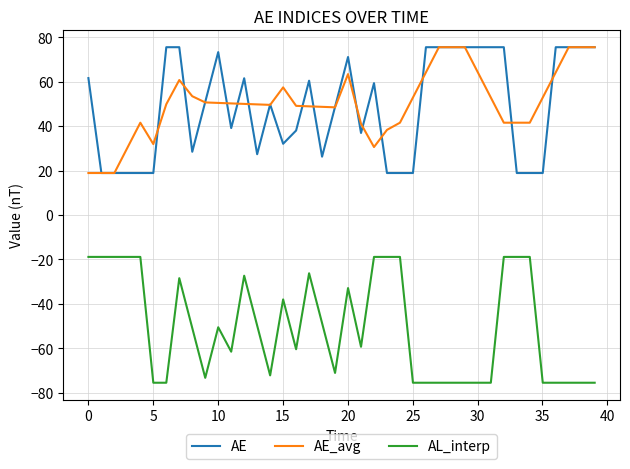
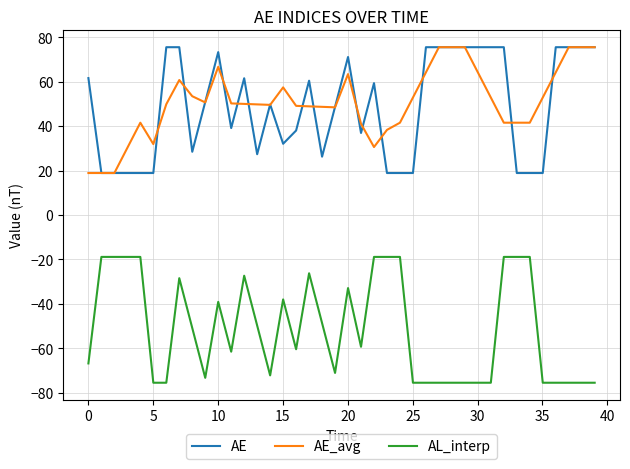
AL_interp, 0: -19 -> -67
AE_avg, 10: 50 -> 67
AL_interp, 10: -51 -> -39
